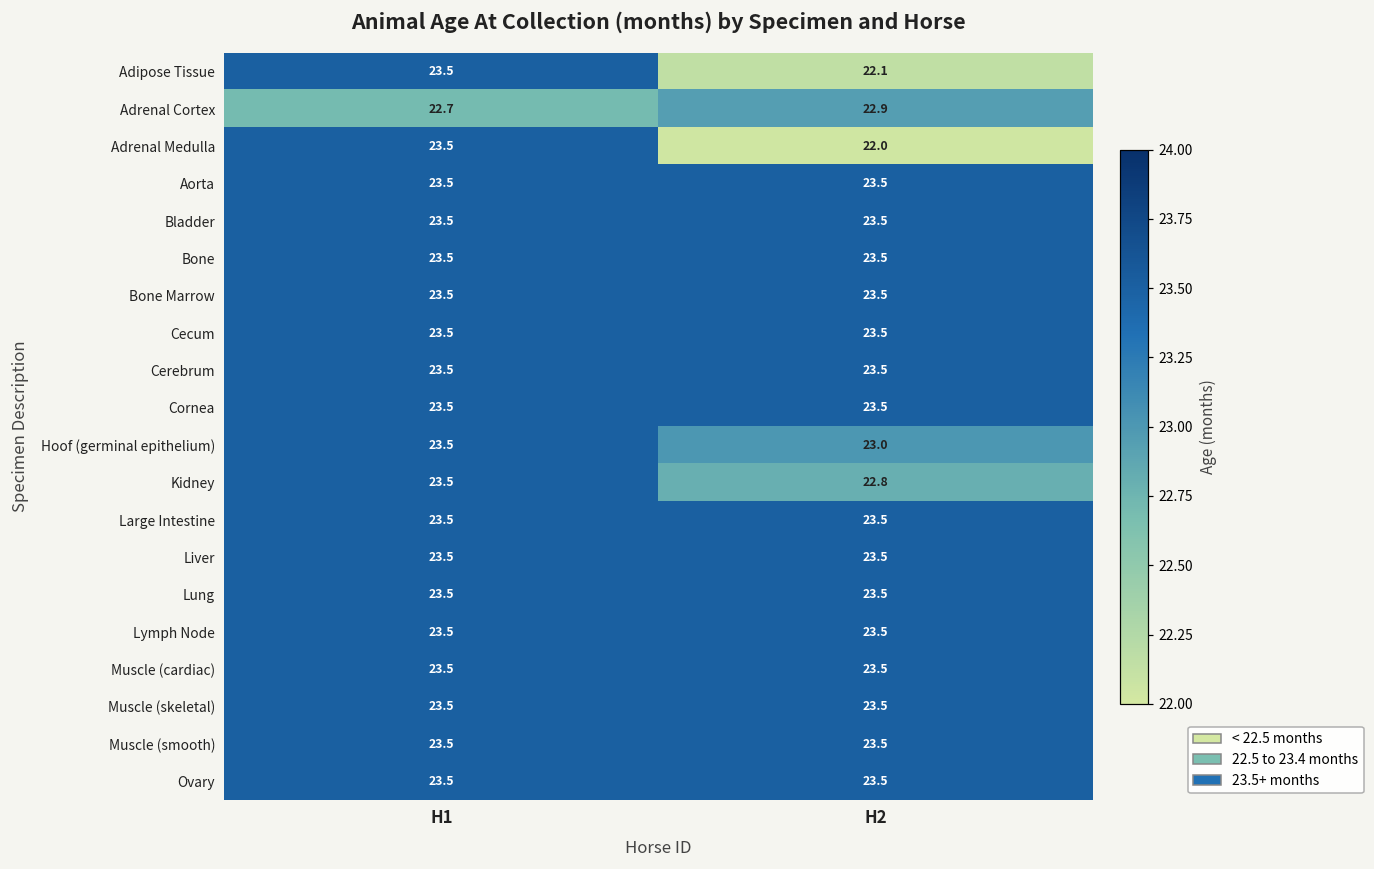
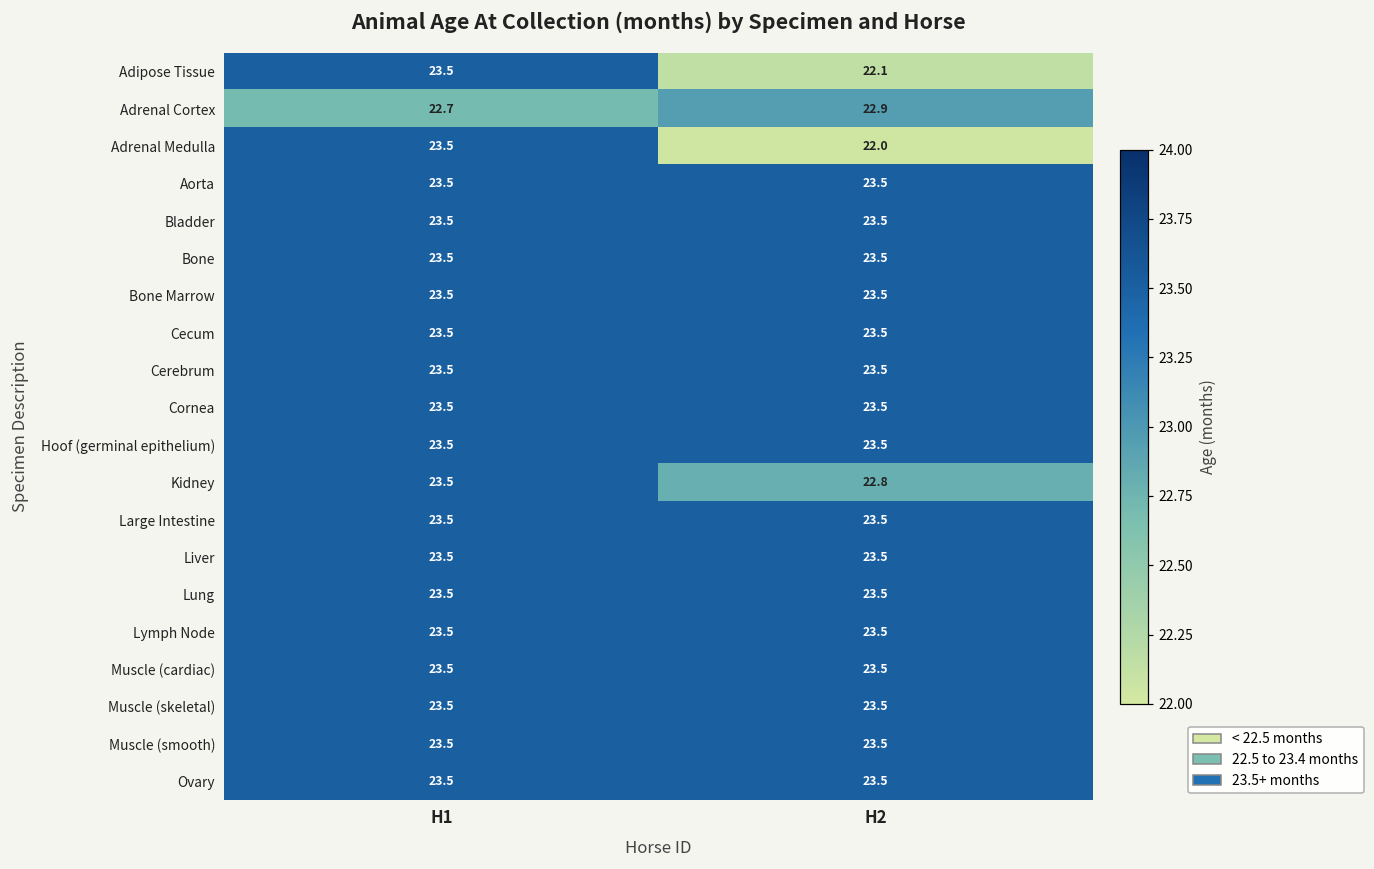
Hoof (germinal epithelium), H2: 23.0 -> 23.5
